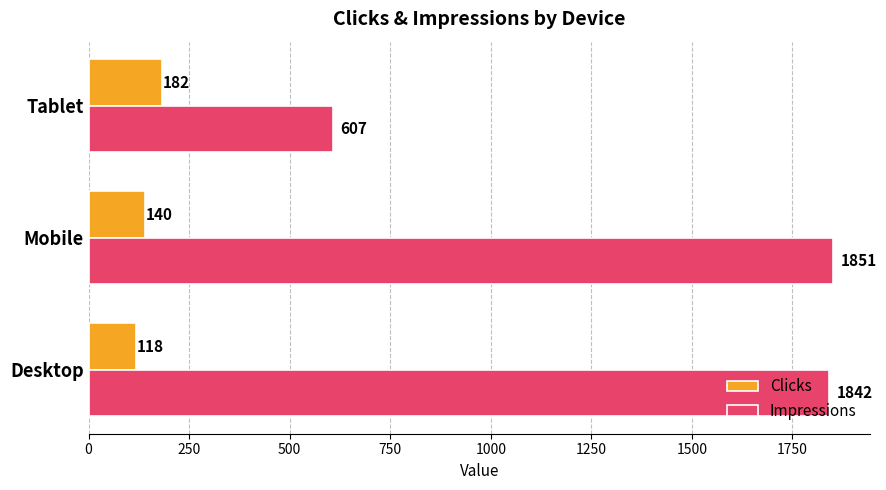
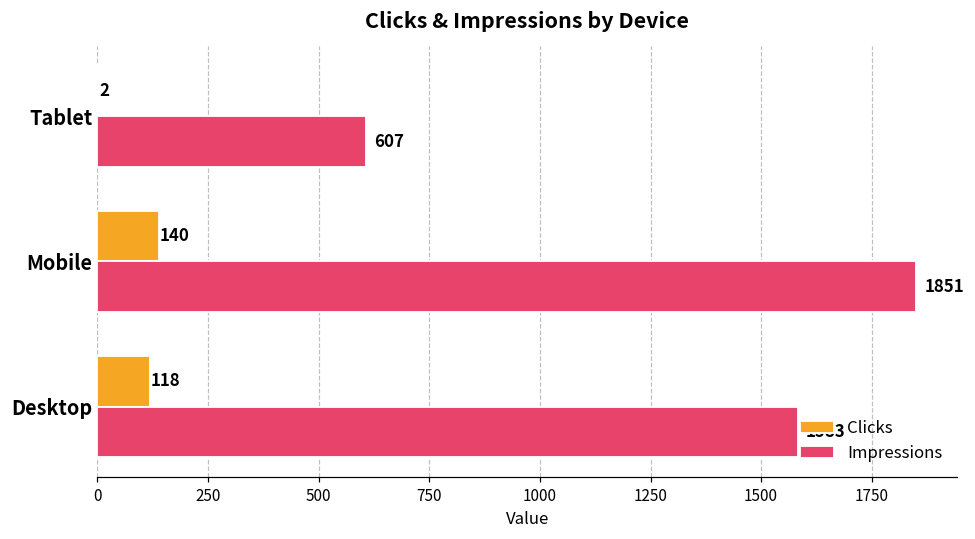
Clicks, Tablet: 182 -> 2
Impressions, Desktop: 1842 -> 1583
